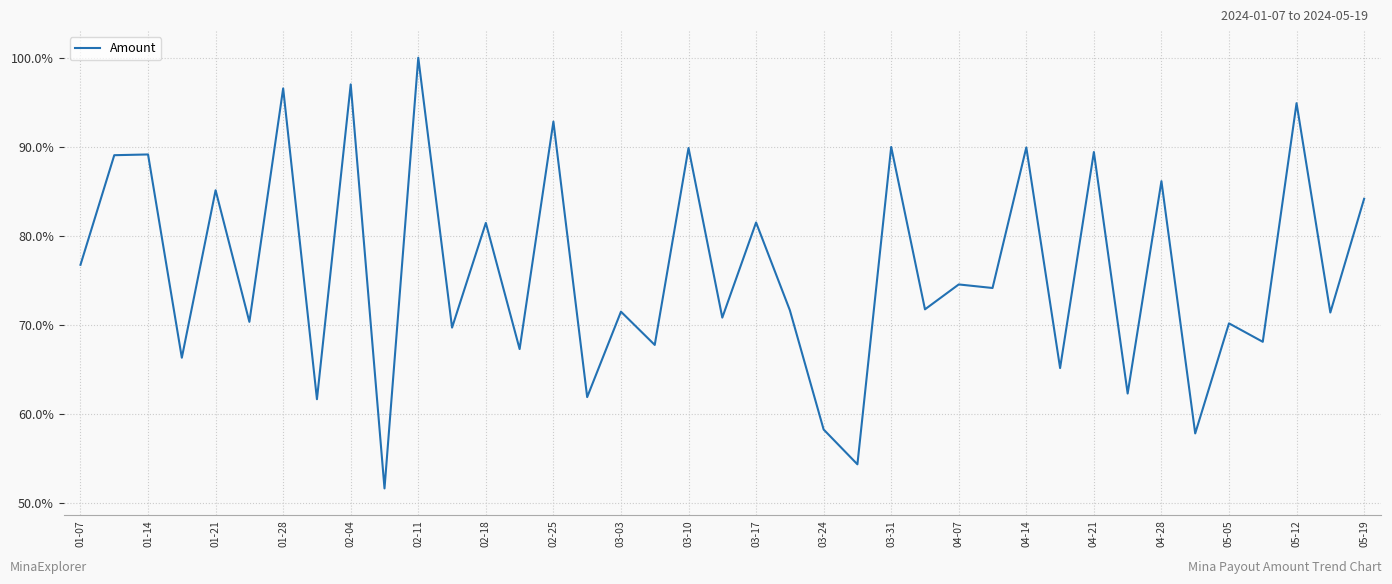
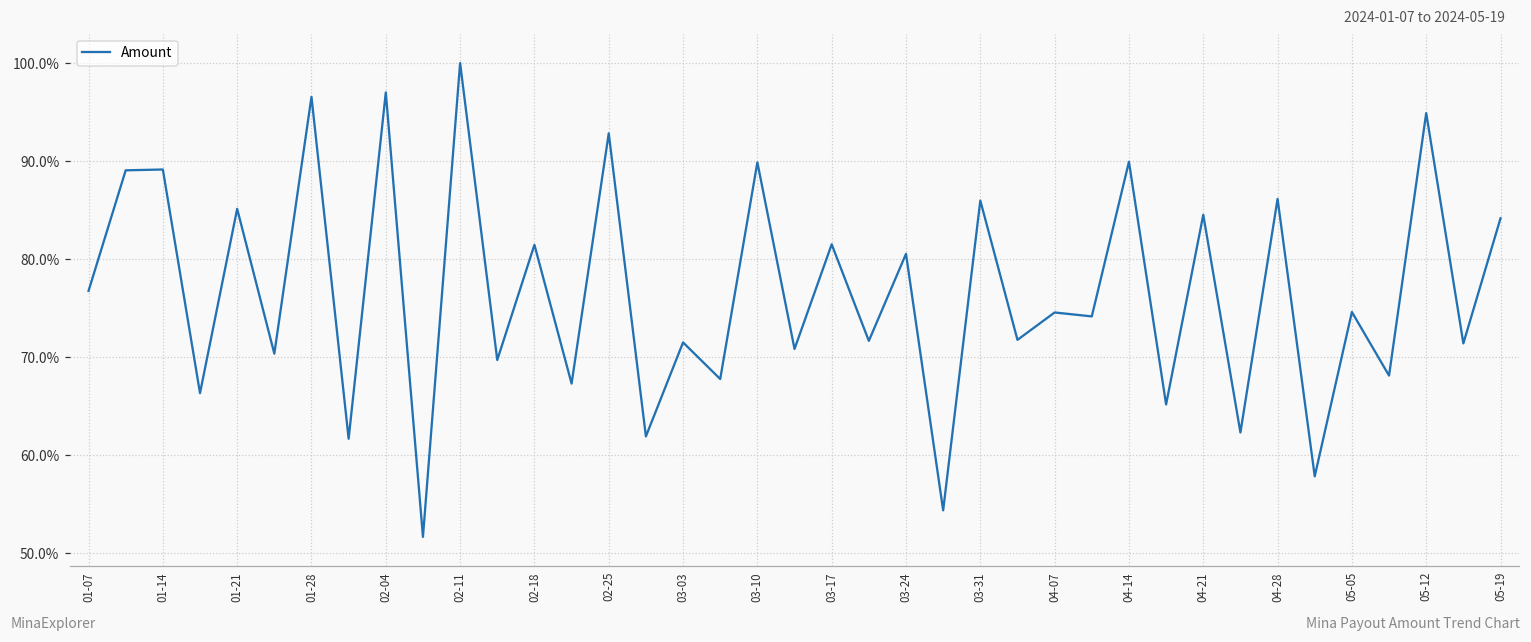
03-24: 58% -> 81%
03-31: 90% -> 86%
04-21: 89% -> 85%
05-05: 70% -> 75%
